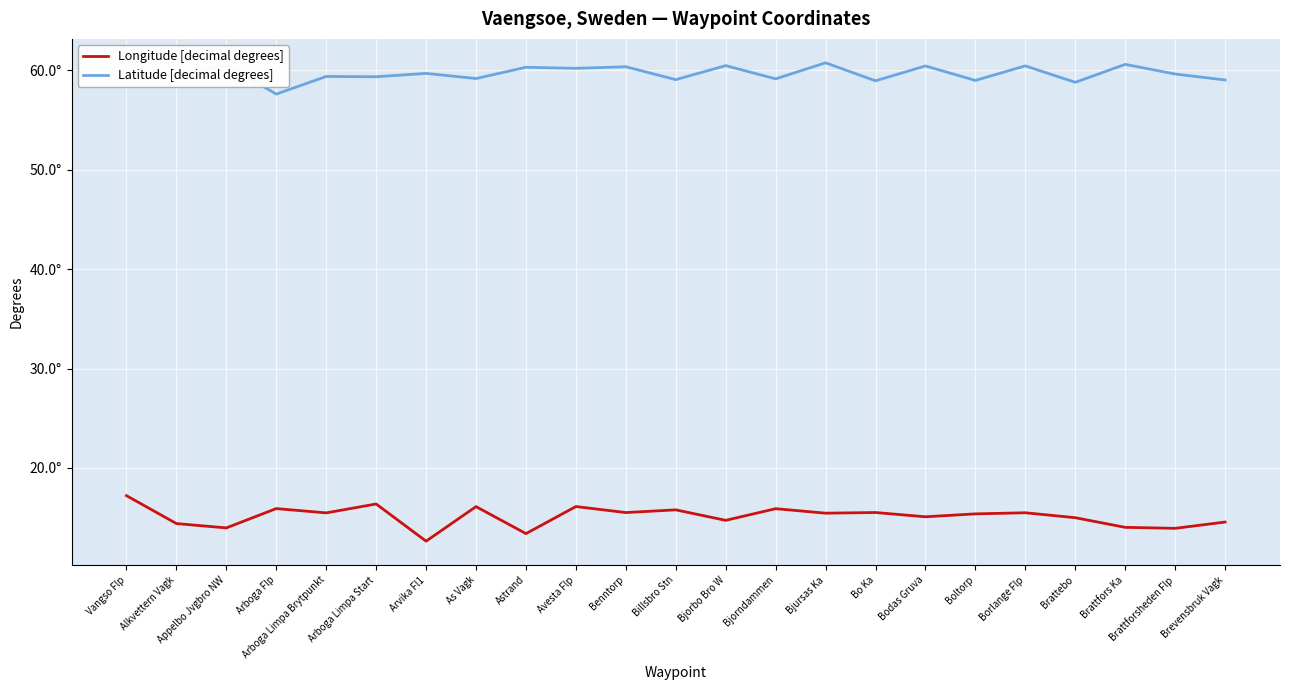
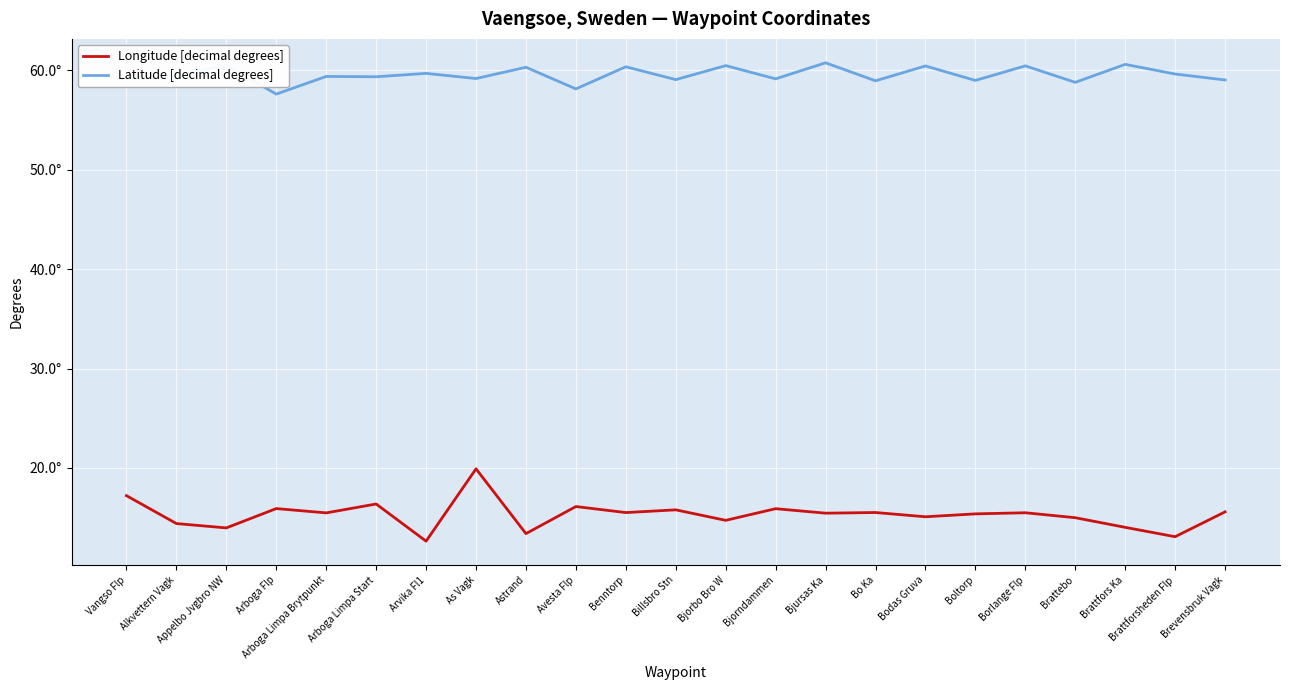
Longitude [decimal degrees], As Vagk: 16° -> 20°
Latitude [decimal degrees], Avesta Flp: 60° -> 58°
Longitude [decimal degrees], Brattforsheden Flp: 14° -> 13°
Longitude [decimal degrees], Brevensbruk Vagk: 15° -> 16°
